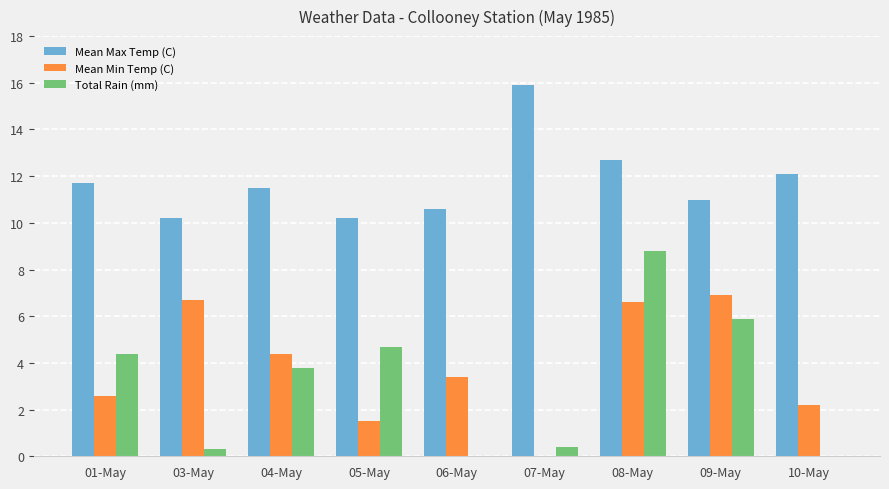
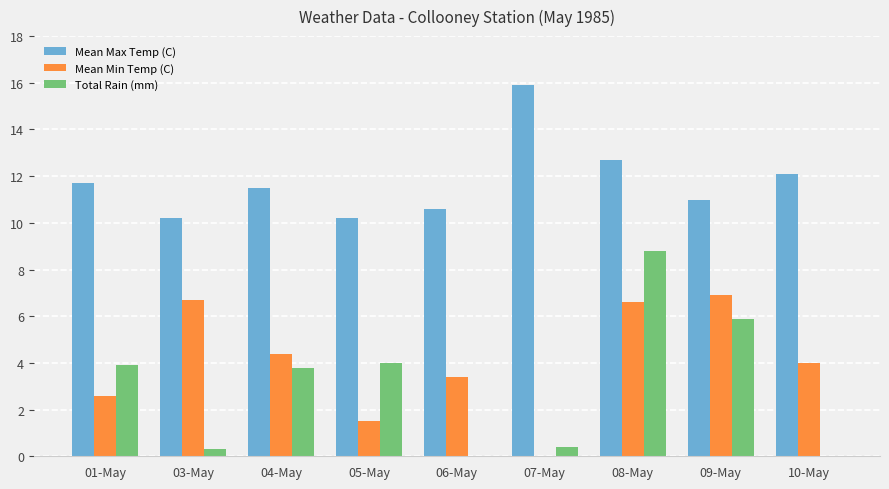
Total Rain (mm), 01-May: 4.4 -> 3.9
Total Rain (mm), 05-May: 4.7 -> 4.0
Mean Min Temp (C), 10-May: 2.2 -> 4.0
